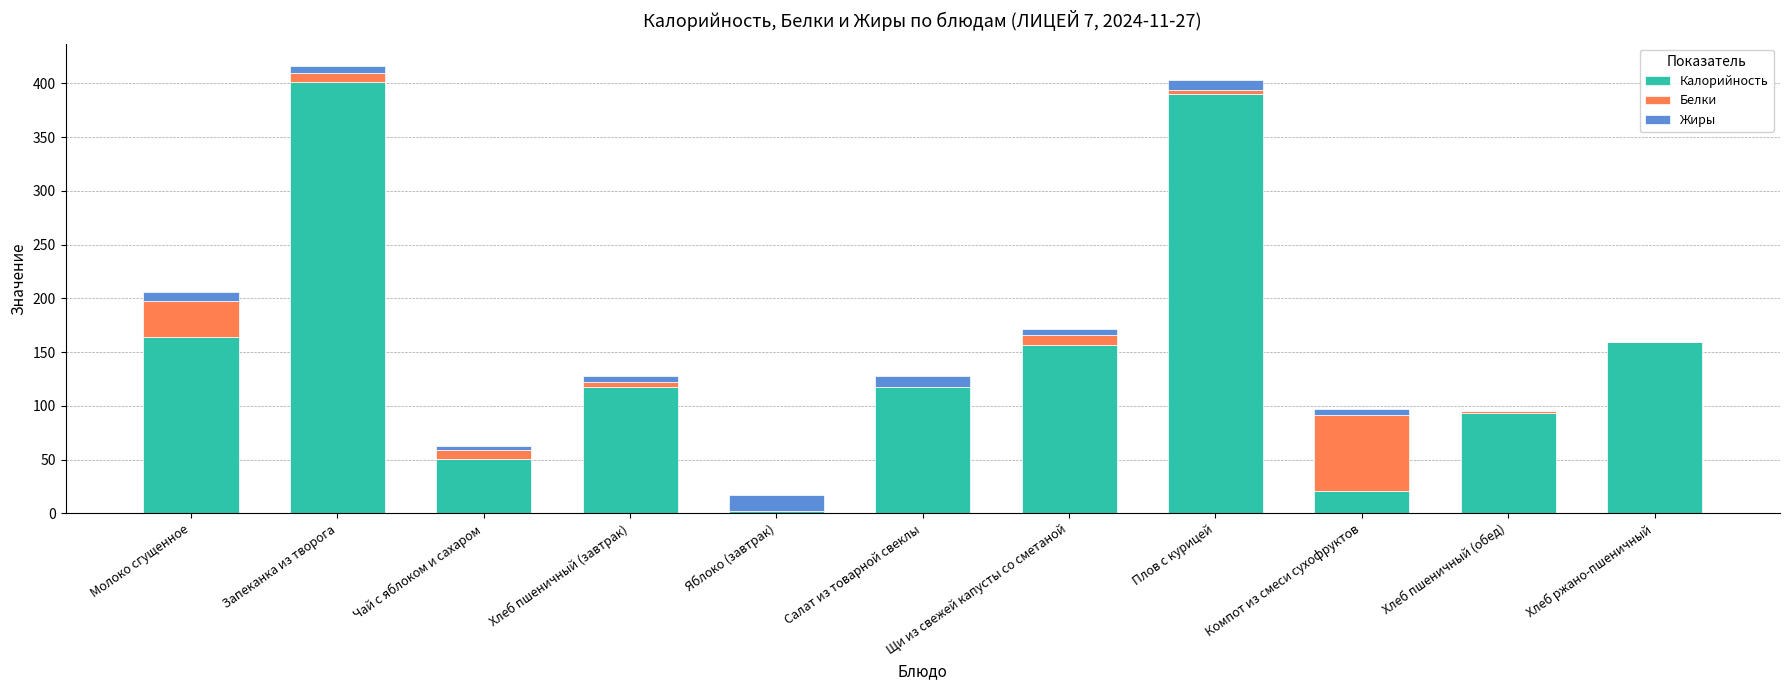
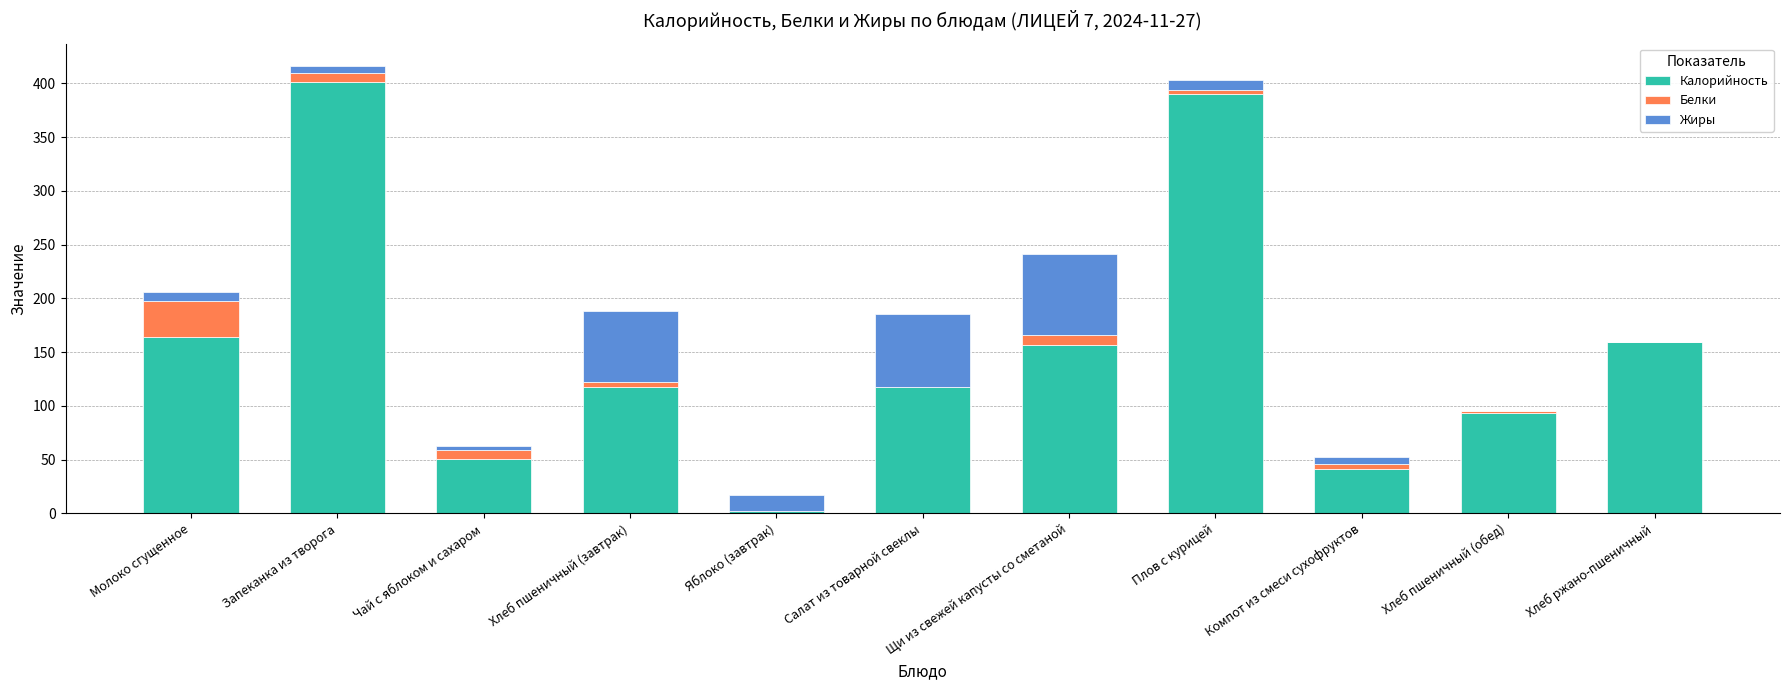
Жиры, Хлеб пшеничный (завтрак): 6 -> 67
Жиры, Салат из товарной свеклы: 10 -> 68
Жиры, Щи из свежей капусты со сметаной: 6 -> 75
Калорийность, Компот из смеси сухофруктов: 21 -> 42
Белки, Компот из смеси сухофруктов: 71 -> 5
